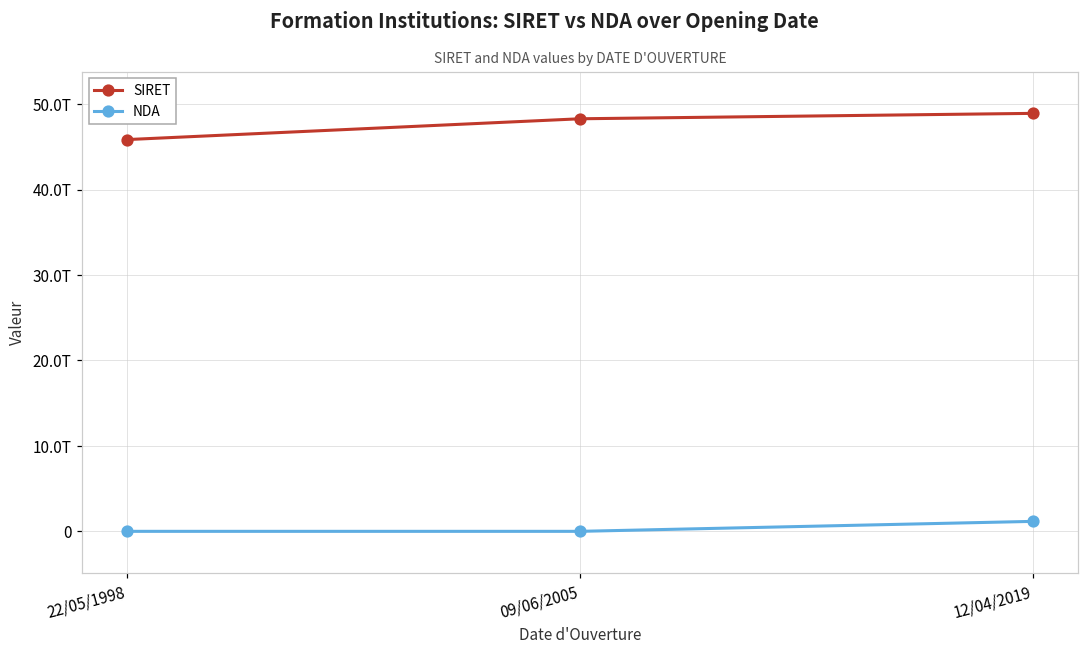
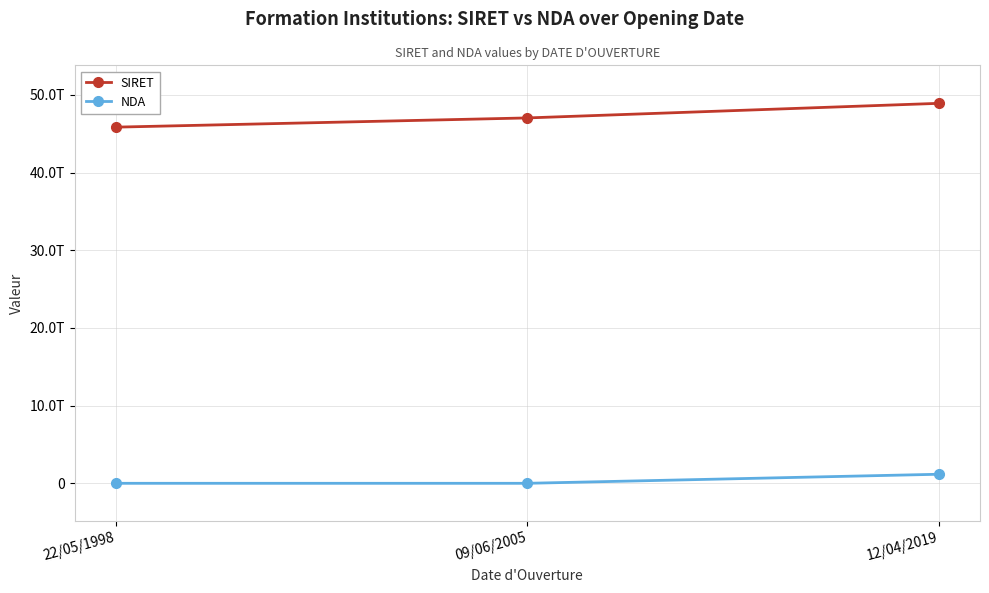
SIRET, 09/06/2005: 48T -> 47T
